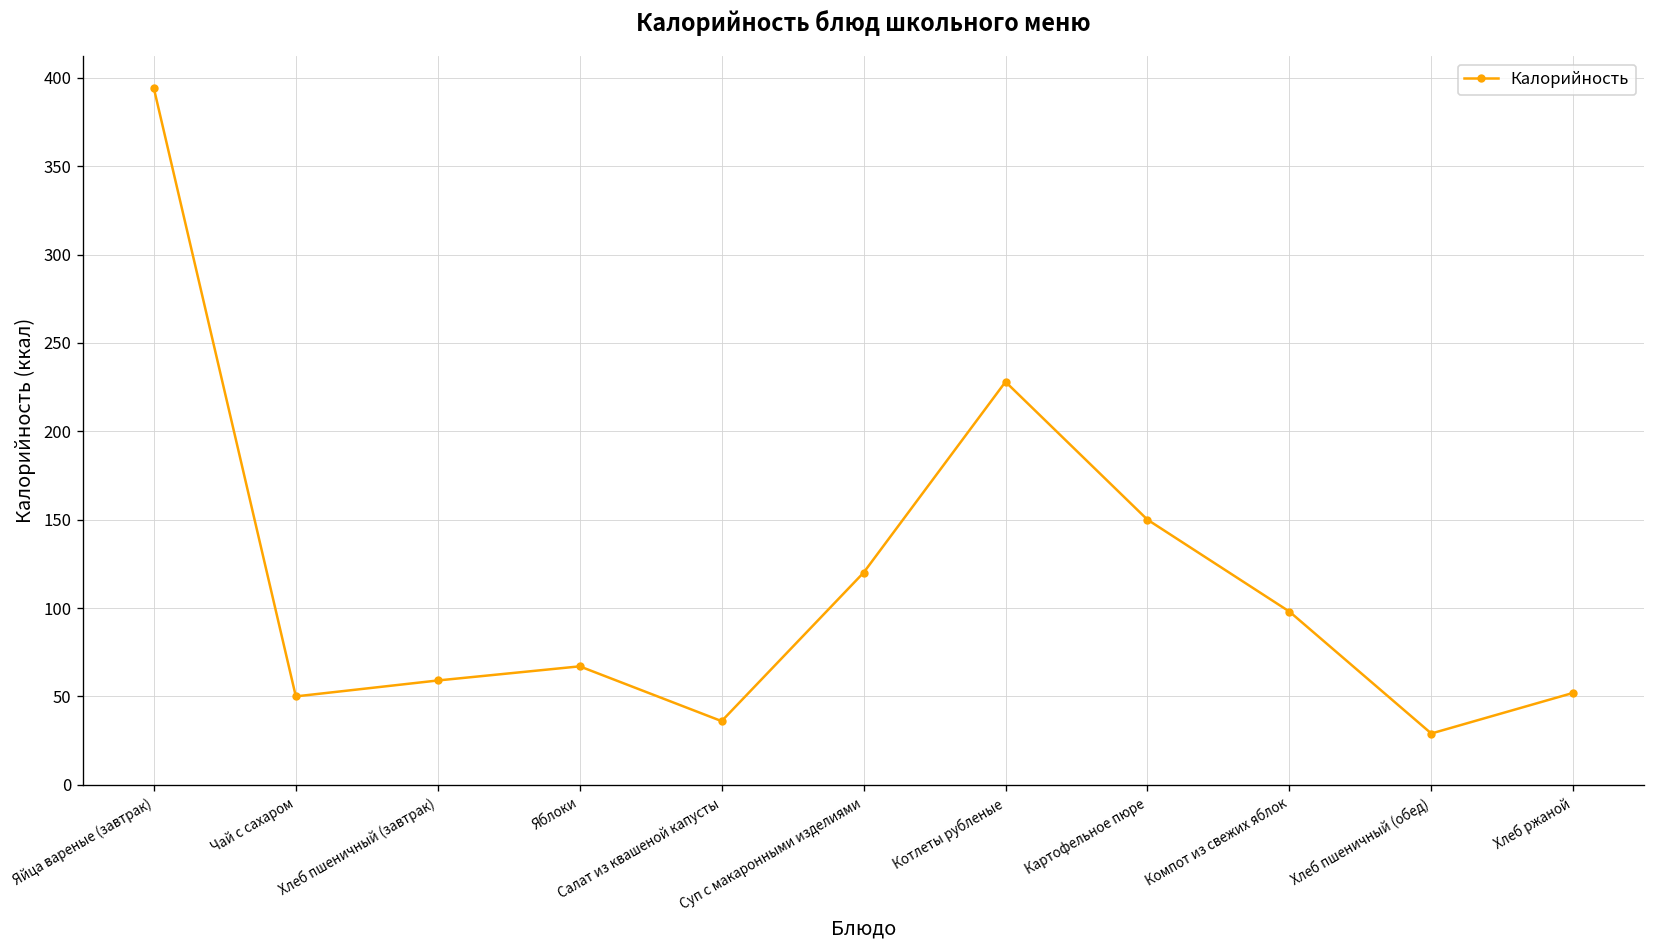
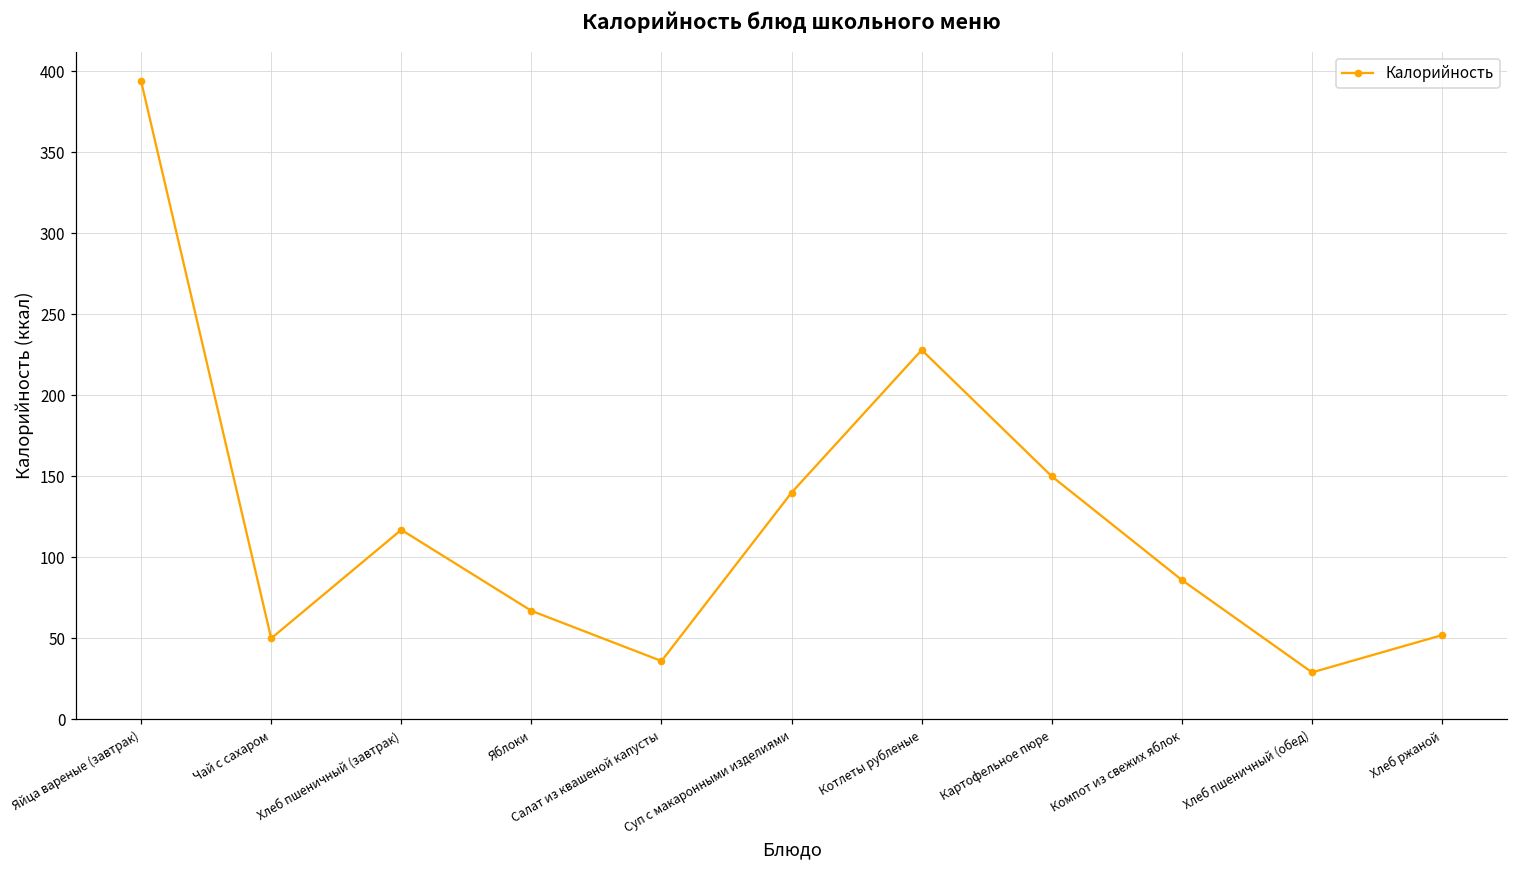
Хлеб пшеничный (завтрак): 59 -> 117
Суп с макаронными изделиями: 120 -> 140
Компот из свежих яблок: 98 -> 86
